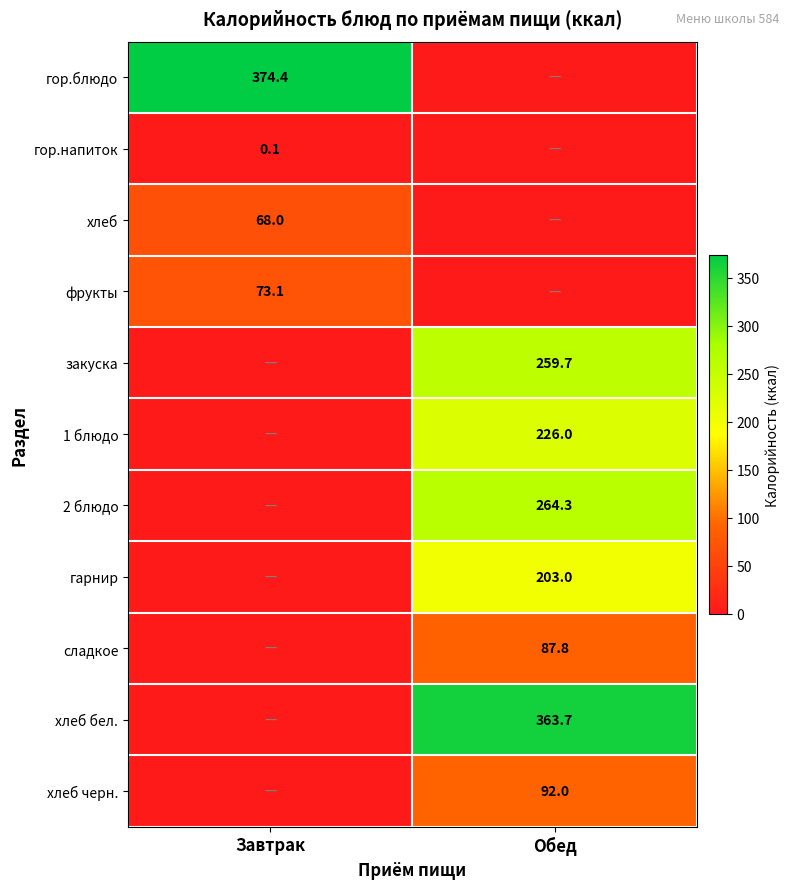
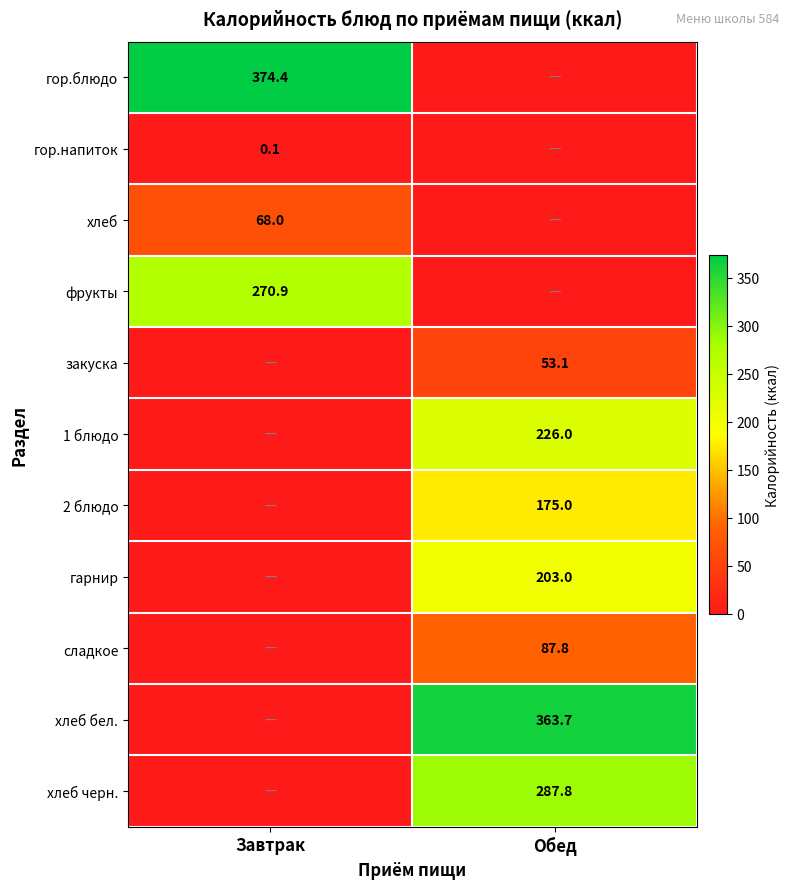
фрукты, Завтрак: 73.1 -> 270.9
закуска, Обед: 259.7 -> 53.1
2 блюдо, Обед: 264.3 -> 175.0
хлеб черн., Обед: 92.0 -> 287.8
